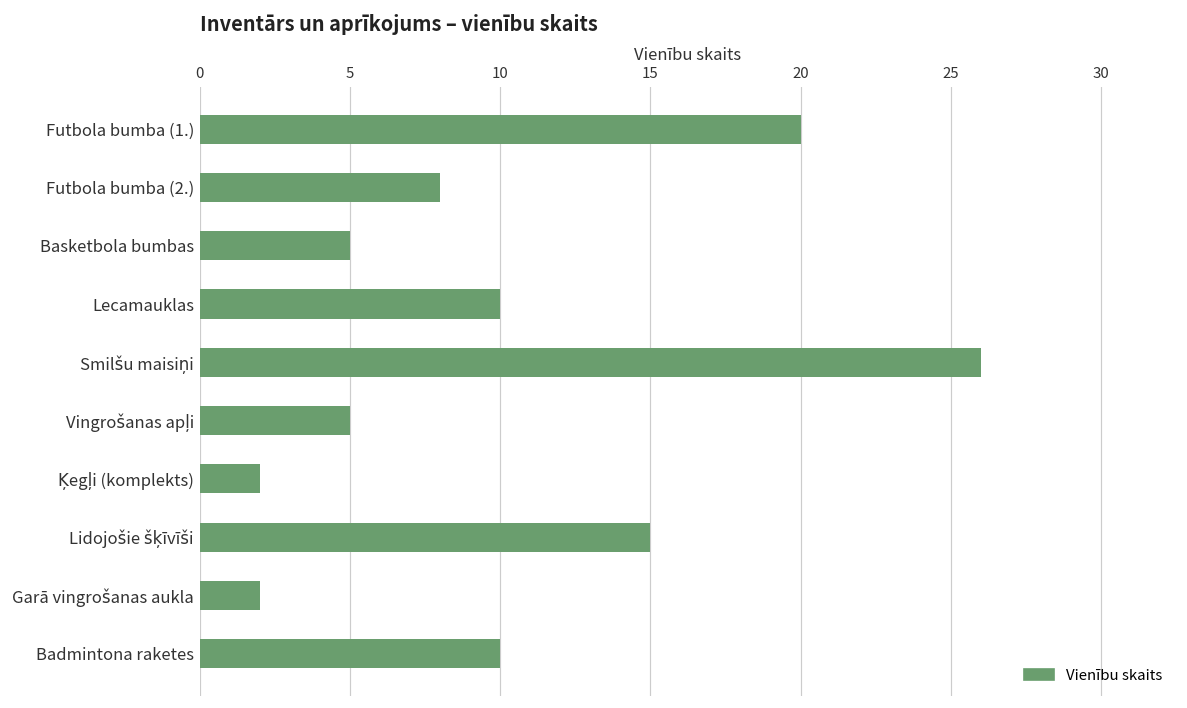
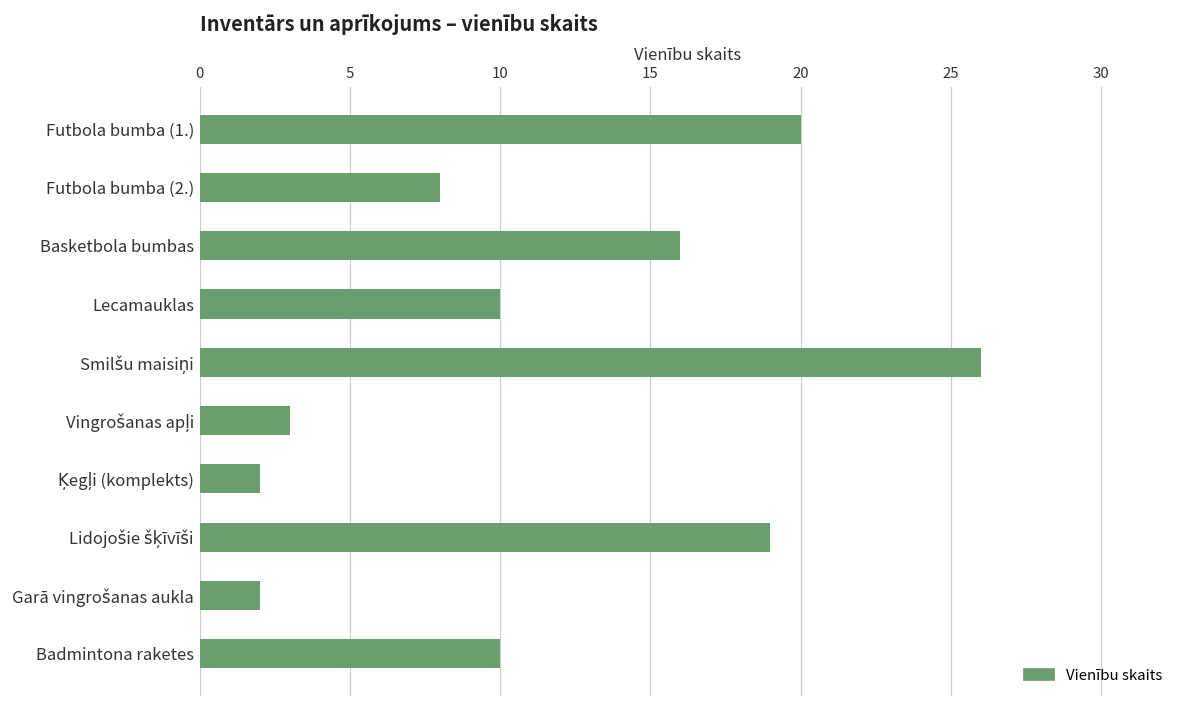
Basketbola bumbas: 5 -> 16
Vingrošanas apļi: 5 -> 3
Lidojošie šķīvīši: 15 -> 19
